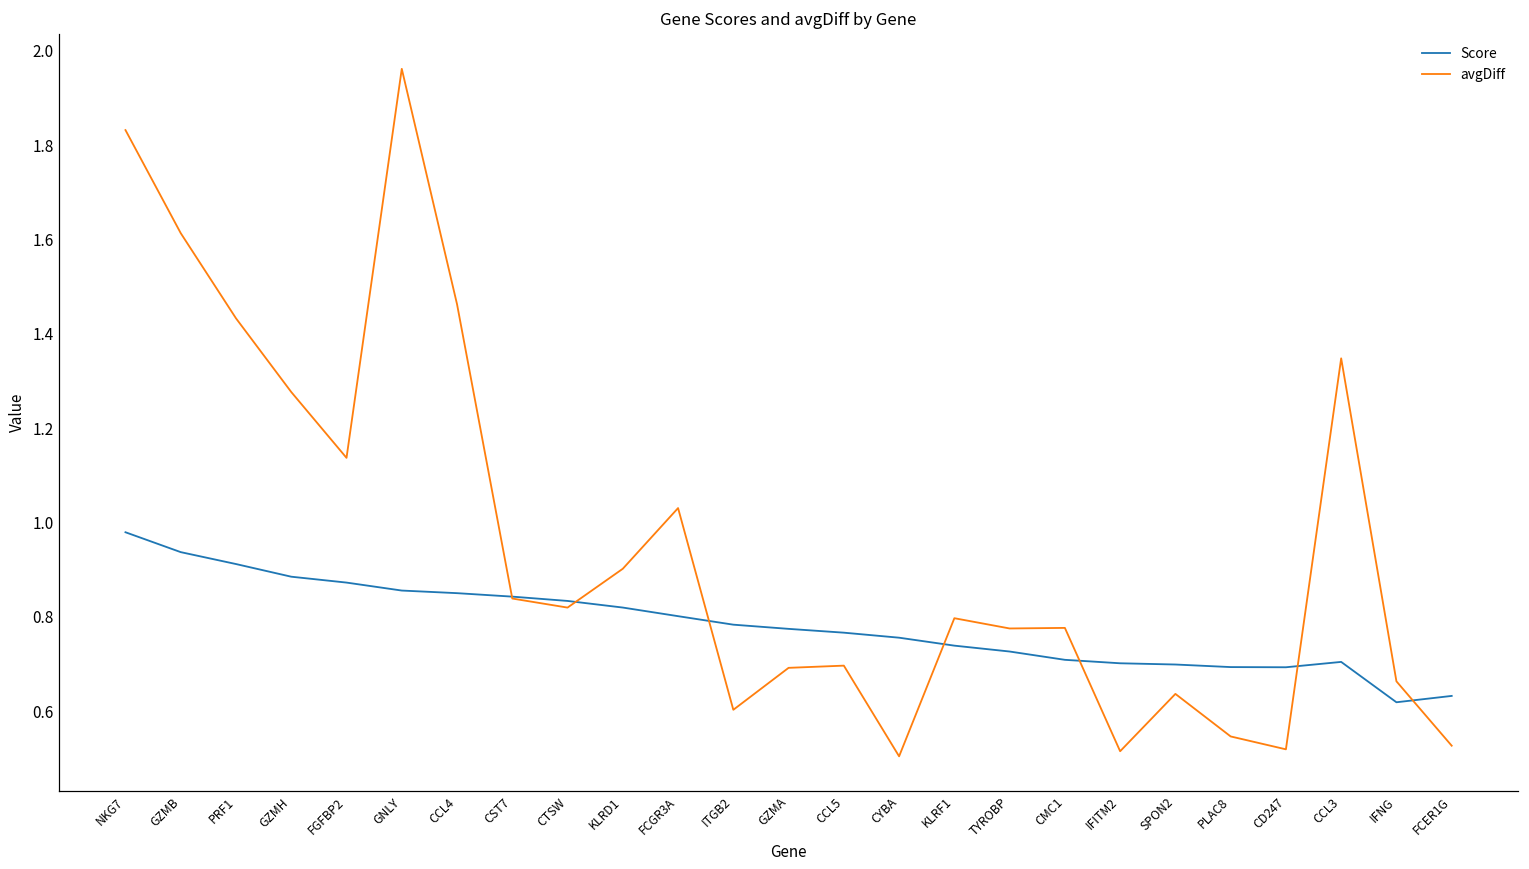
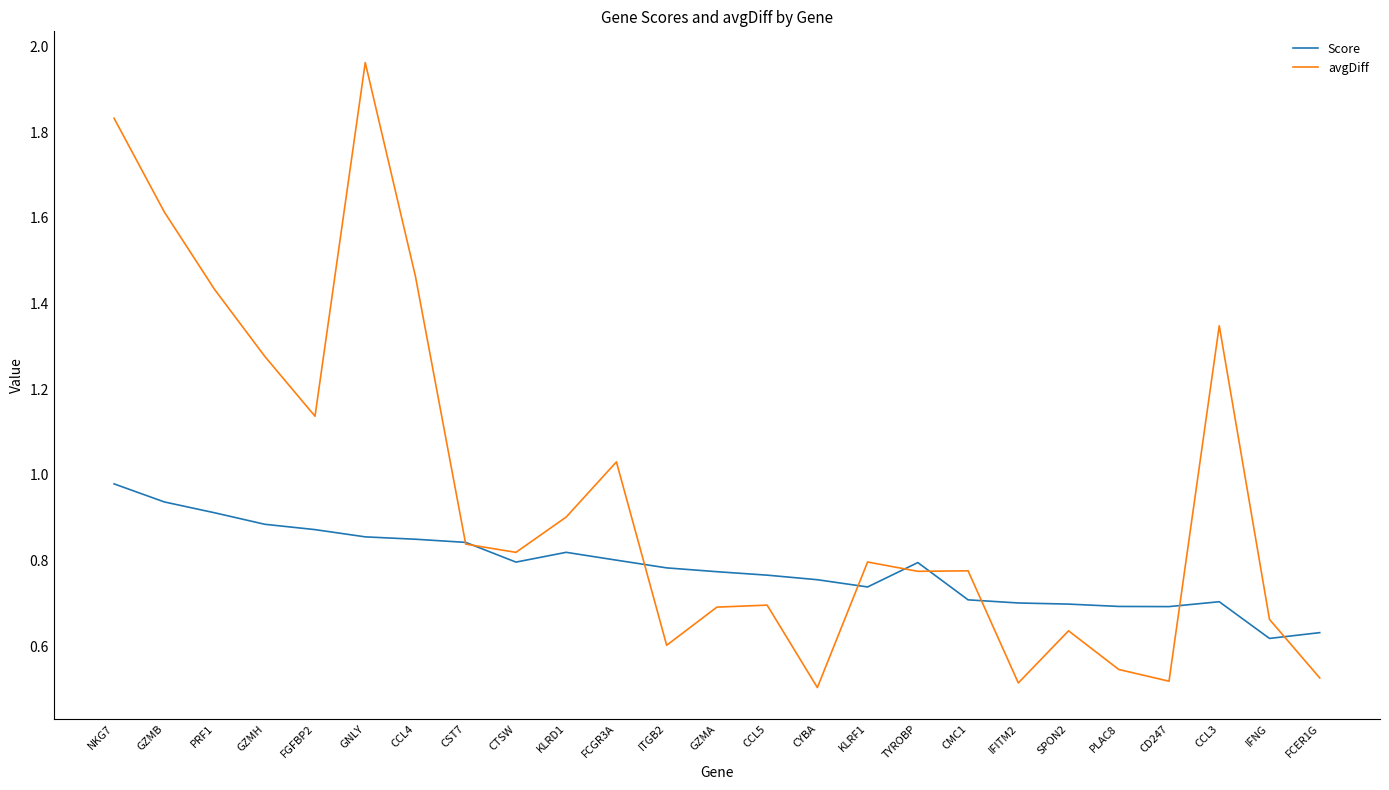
Score, CTSW: 0.83 -> 0.80
Score, TYROBP: 0.73 -> 0.80
